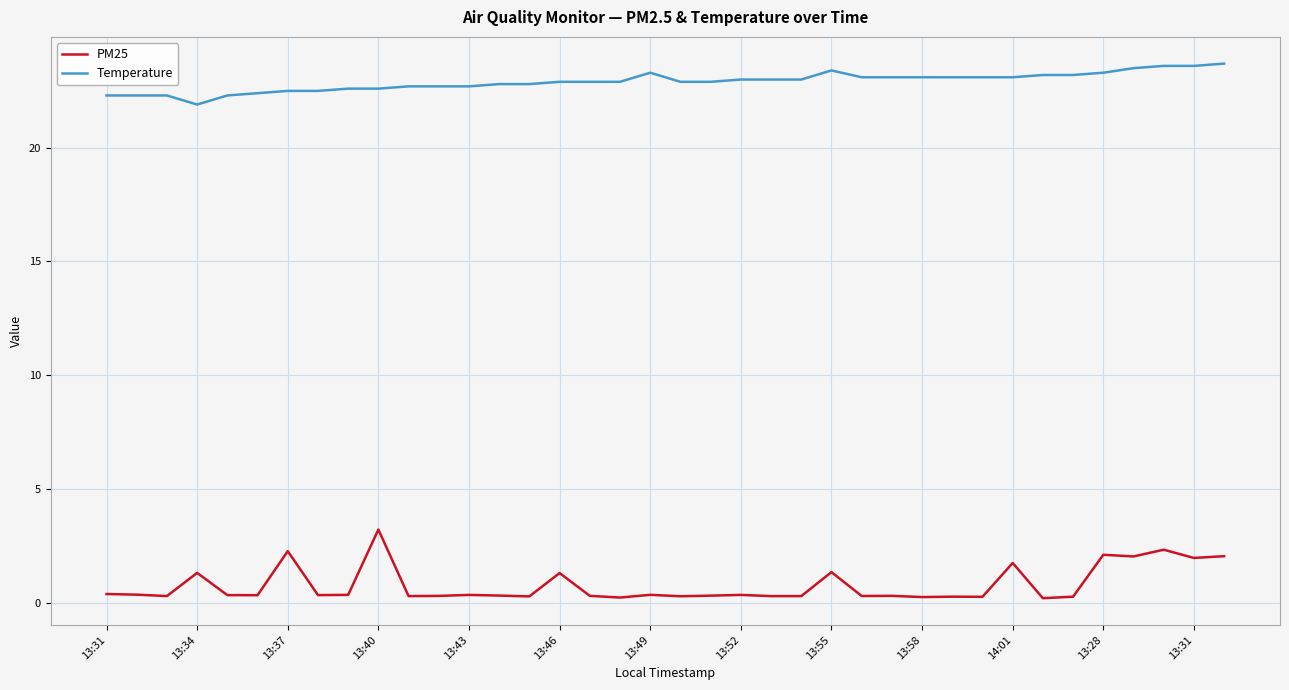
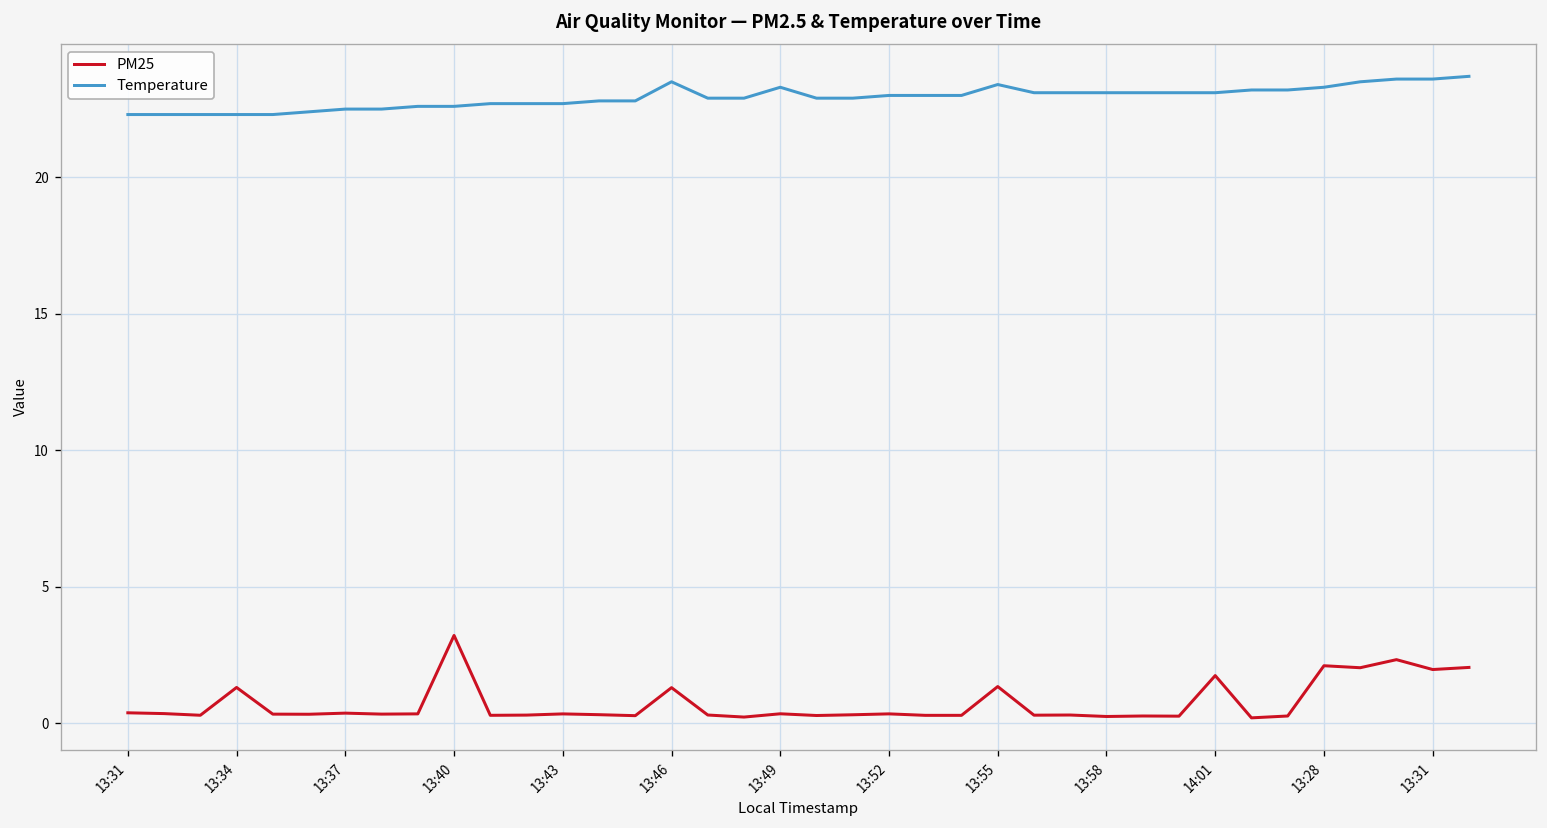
Temperature, 13:34: 21.9 -> 22.3
PM25, 13:37: 2.3 -> 0.4
Temperature, 13:46: 22.9 -> 23.5
